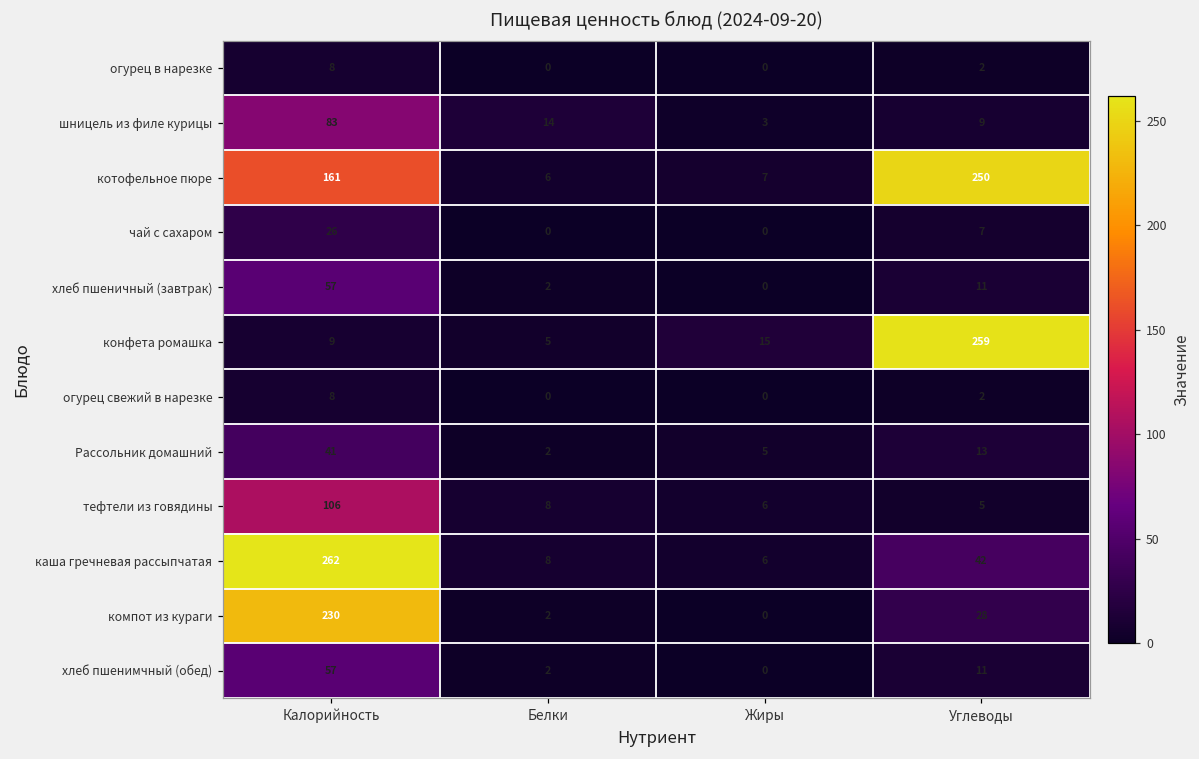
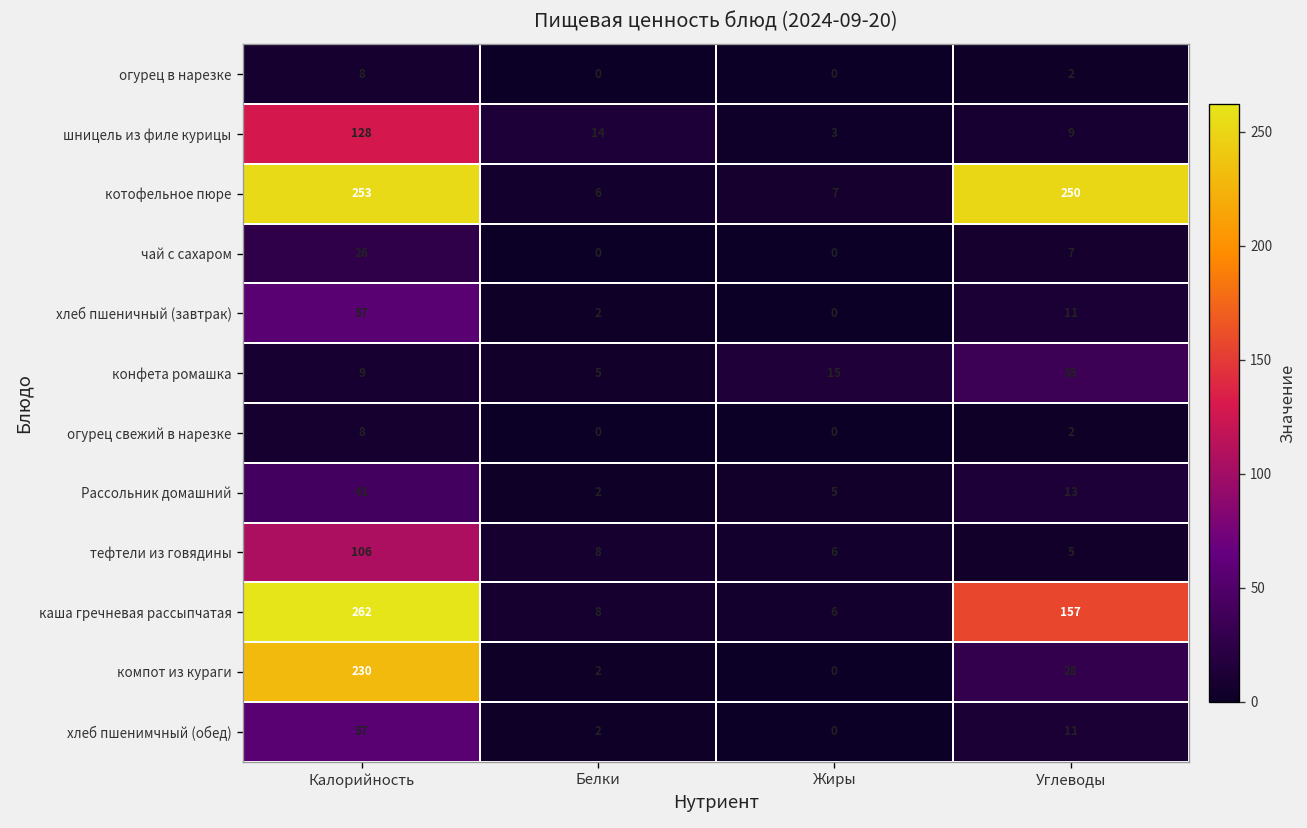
шницель из филе курицы, Калорийность: 83 -> 128
котофельное пюре, Калорийность: 161 -> 253
конфета ромашка, Углеводы: 259 -> 35
каша гречневая рассыпчатая, Углеводы: 42 -> 157
